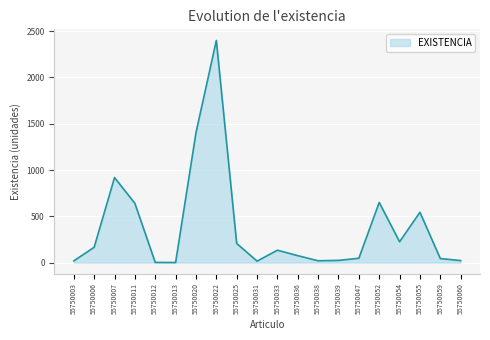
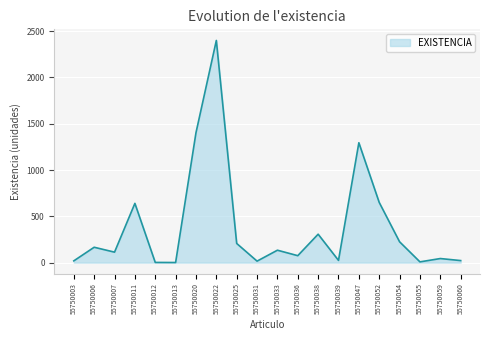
55750007: 900 -> 100
55750038: 0 -> 300
55750047: 0 -> 1300
55750055: 500 -> 0
